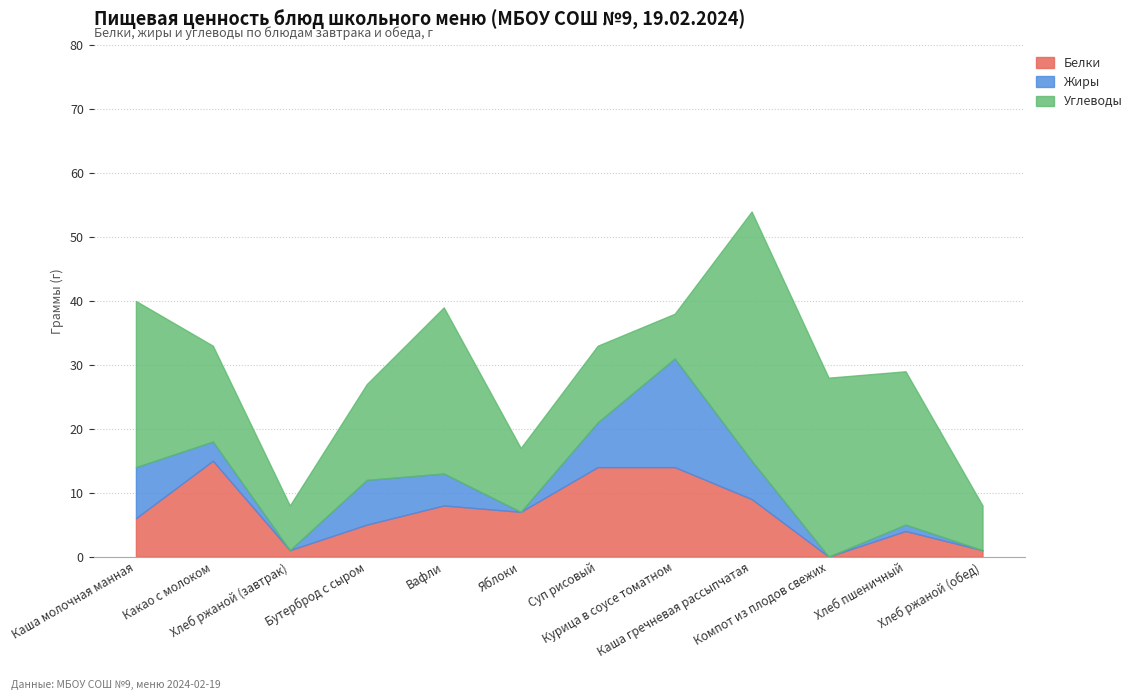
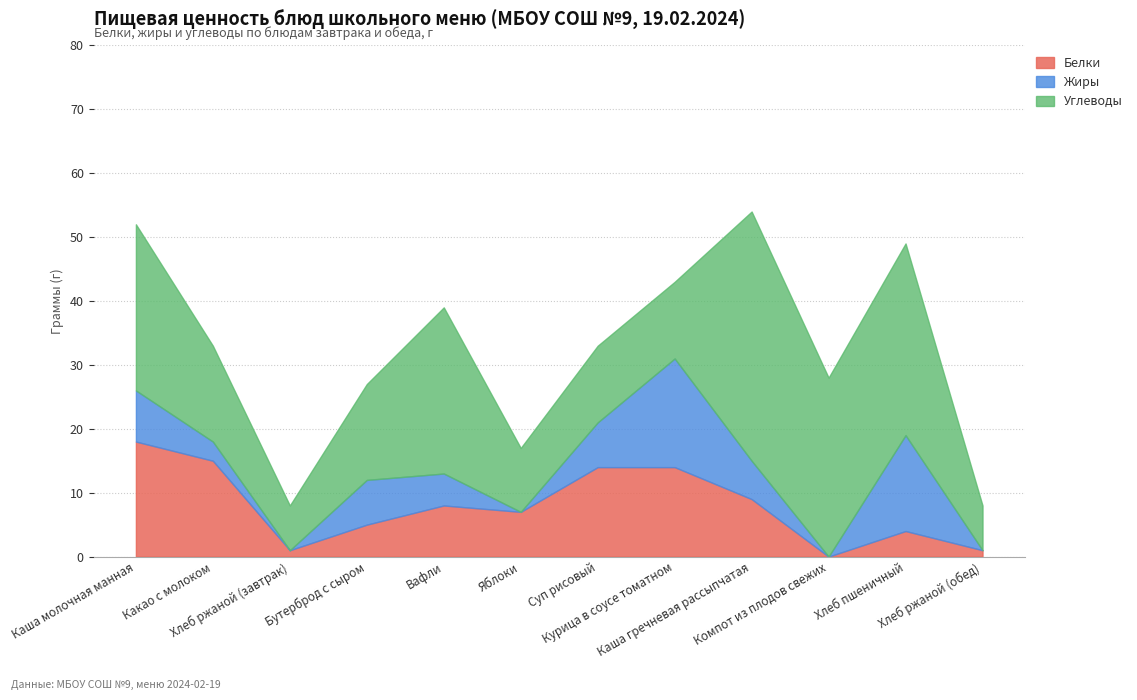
Белки, Каша молочная манная: 6 -> 18
Углеводы, Курица в соусе томатном: 7 -> 12
Жиры, Хлеб пшеничный: 1 -> 15
Углеводы, Хлеб пшеничный: 24 -> 30
